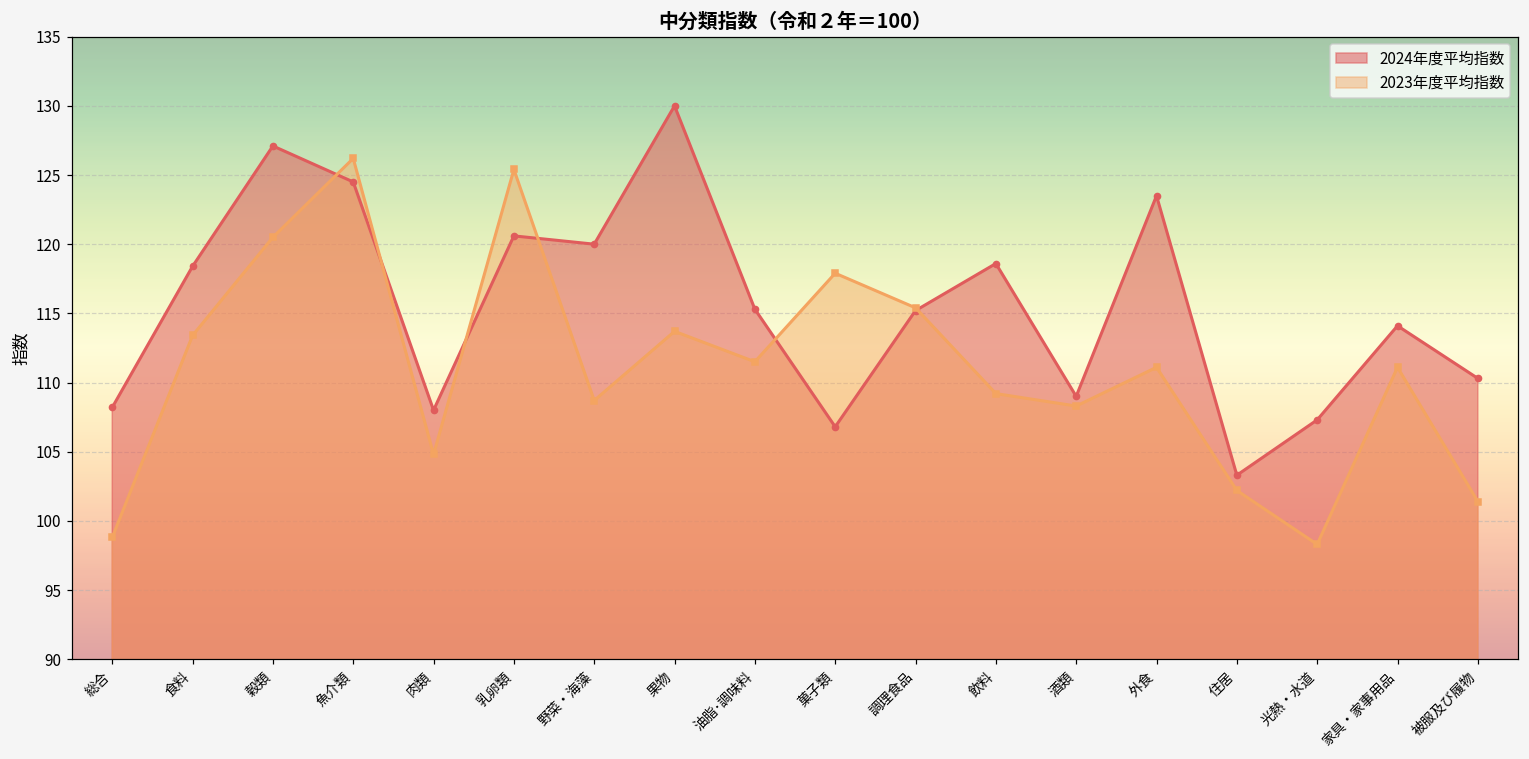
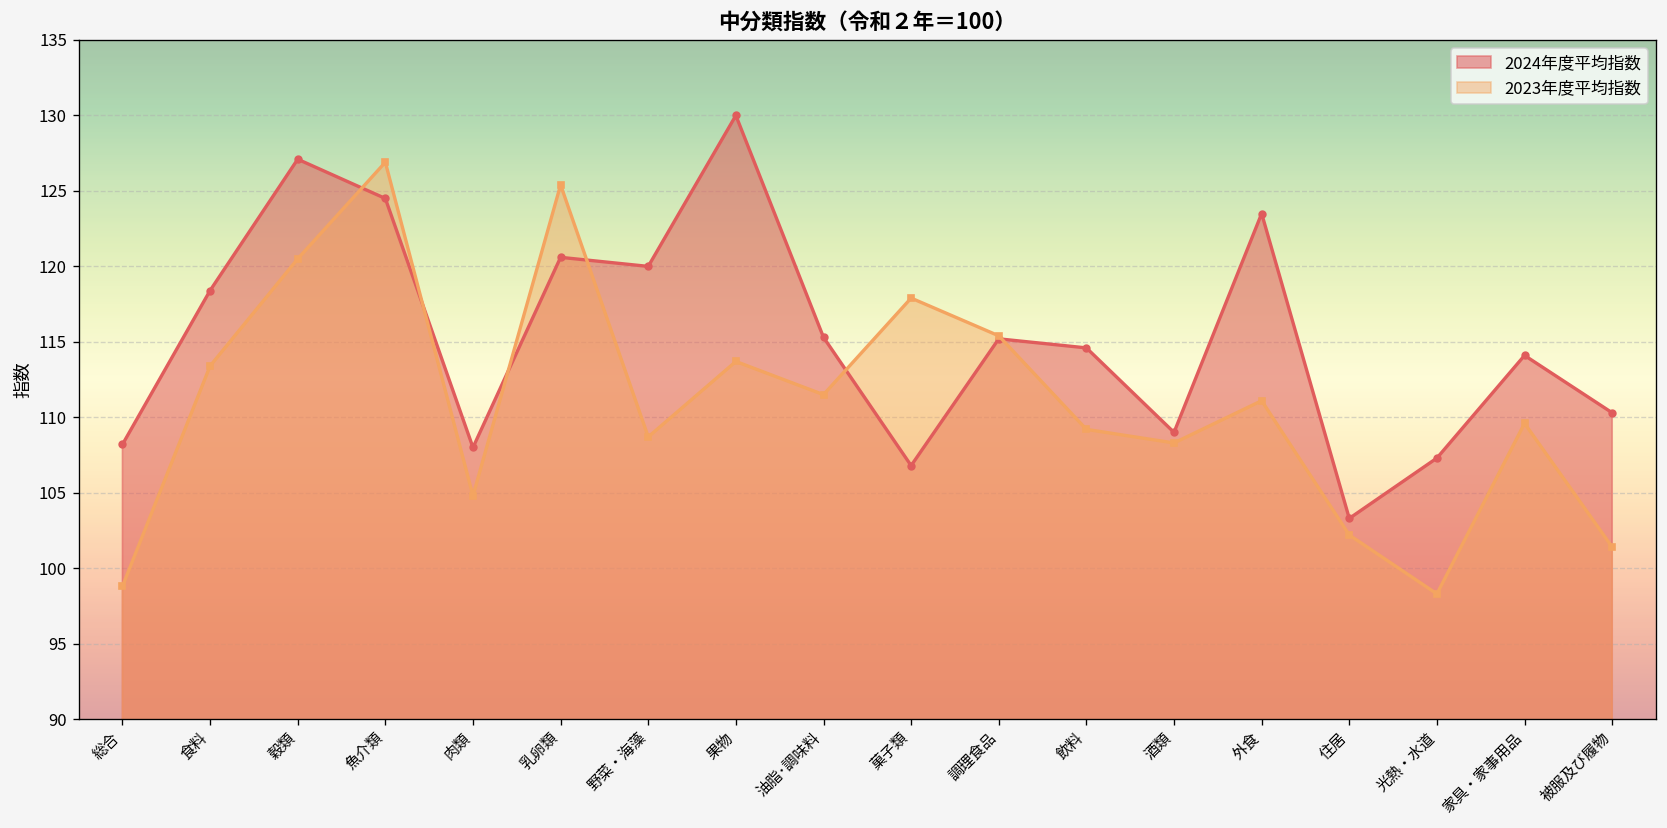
2023年度平均指数, 魚介類: 126.2 -> 126.9
2024年度平均指数, 飲料: 118.6 -> 114.6
2023年度平均指数, 家具・家事用品: 111.1 -> 109.6
